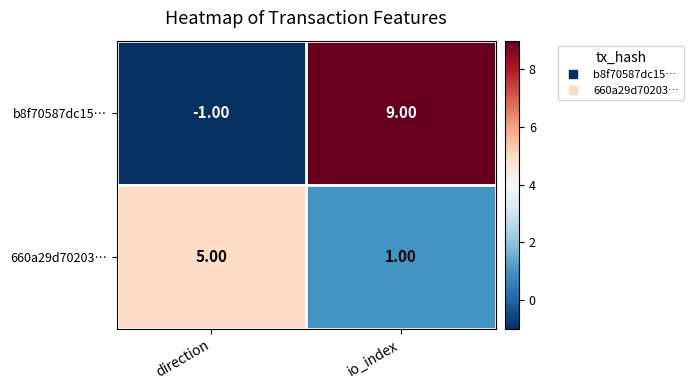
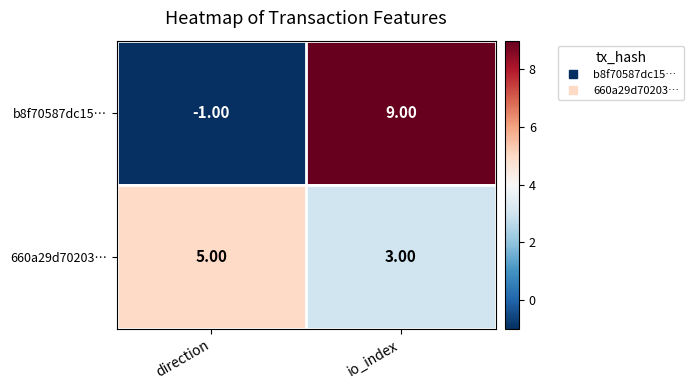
660a29d70203…, io_index: 1.00 -> 3.00
